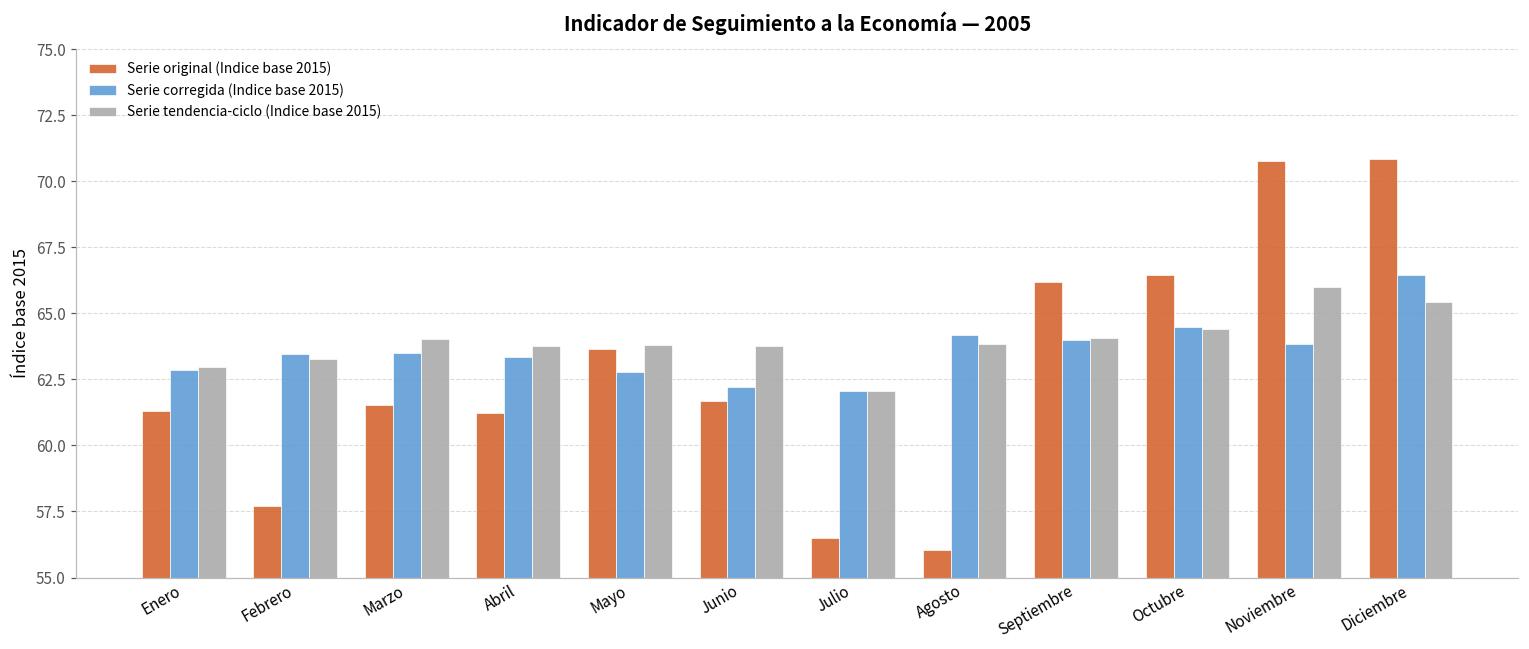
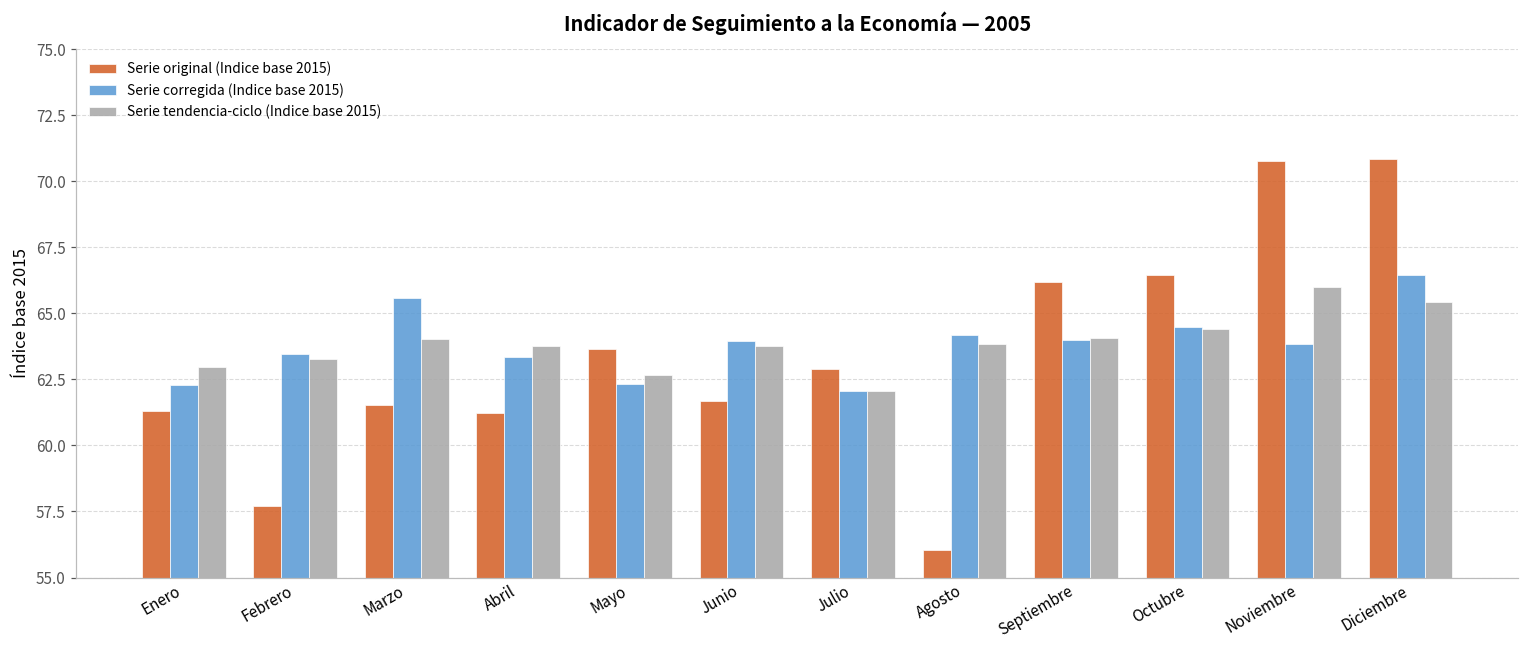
Serie corregida (Indice base 2015), Enero: 62.8 -> 62.3
Serie corregida (Indice base 2015), Marzo: 63.5 -> 65.6
Serie corregida (Indice base 2015), Mayo: 62.8 -> 62.3
Serie tendencia-ciclo (Indice base 2015), Mayo: 63.8 -> 62.7
Serie corregida (Indice base 2015), Junio: 62.2 -> 64.0
Serie original (Indice base 2015), Julio: 56.5 -> 62.9
